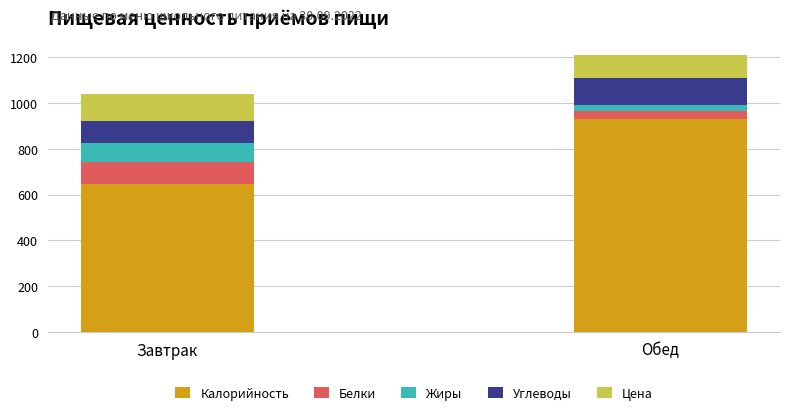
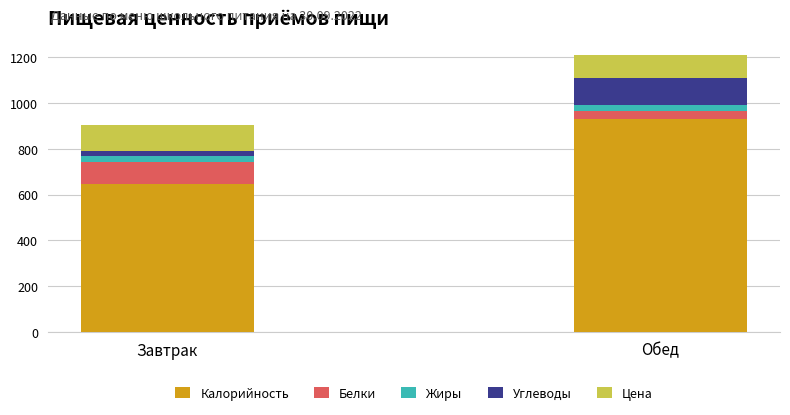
Жиры, Завтрак: 80 -> 30
Углеводы, Завтрак: 100 -> 20
